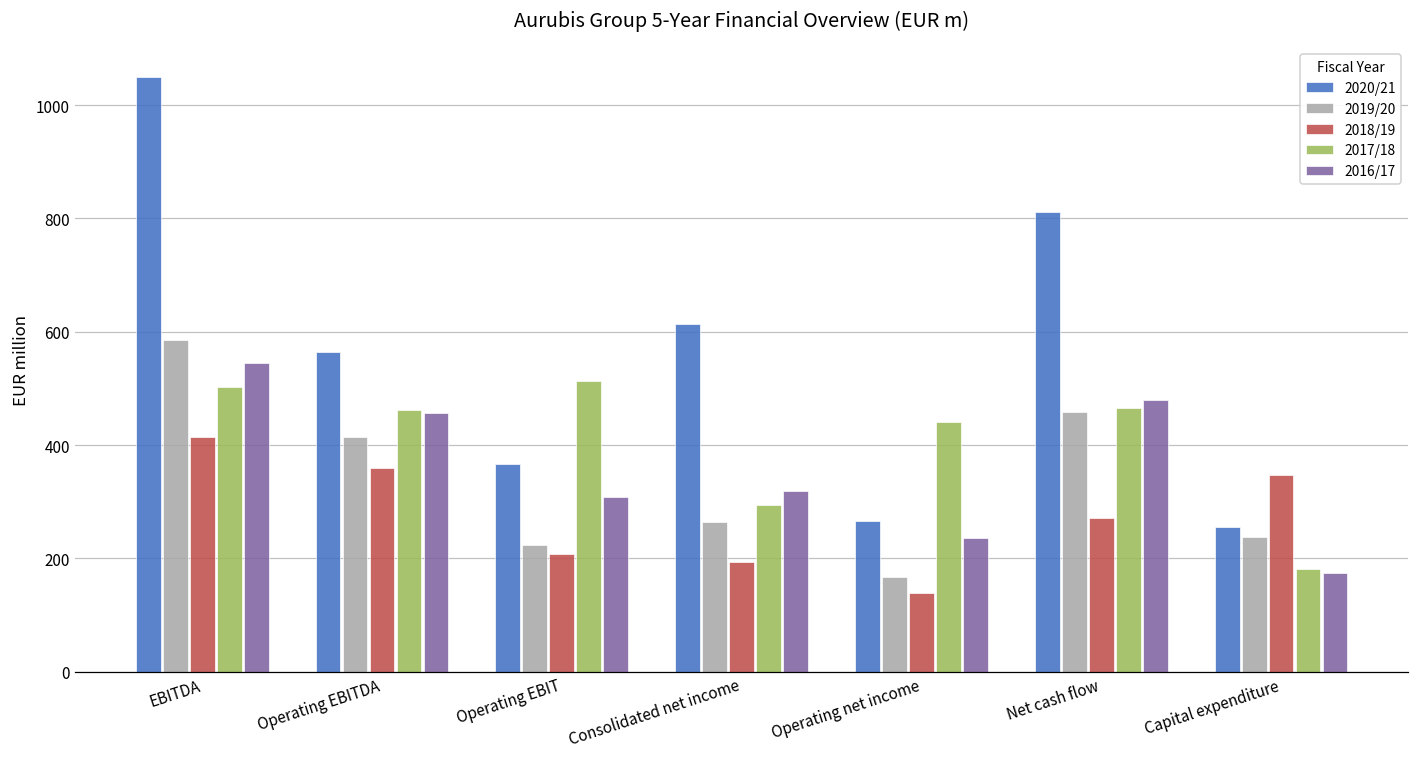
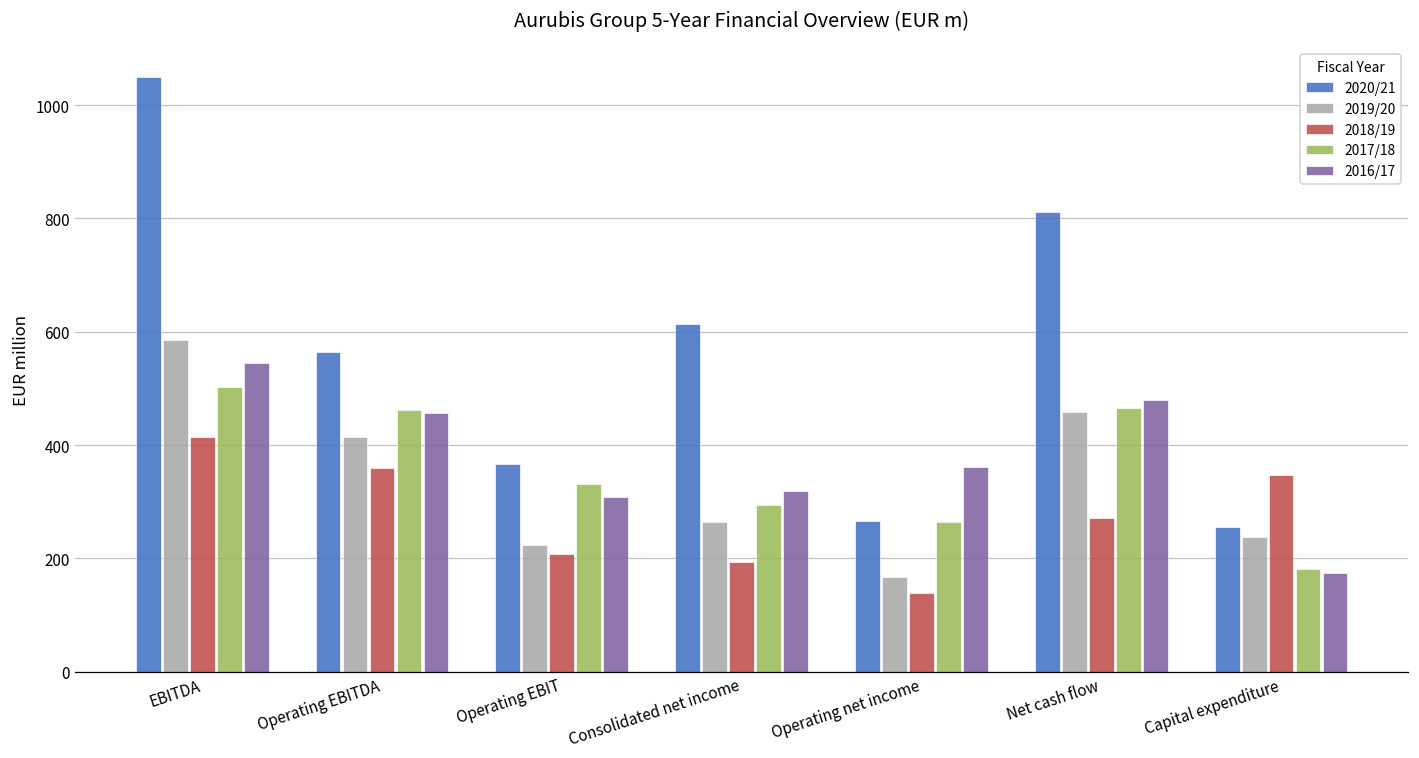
2017/18, Operating EBIT: 510 -> 330
2017/18, Operating net income: 440 -> 270
2016/17, Operating net income: 240 -> 360
